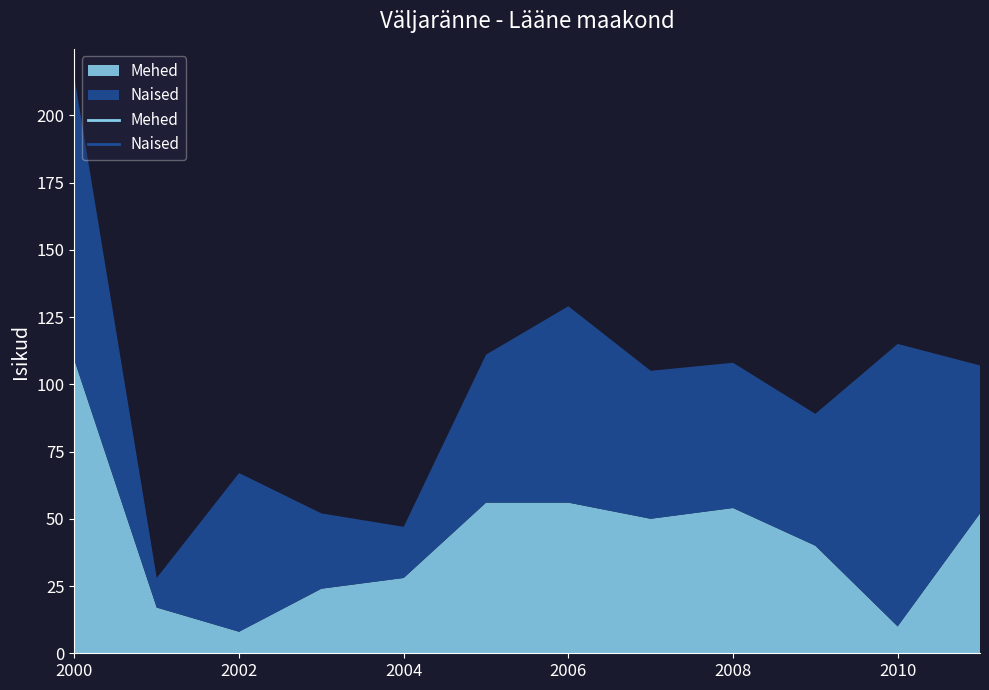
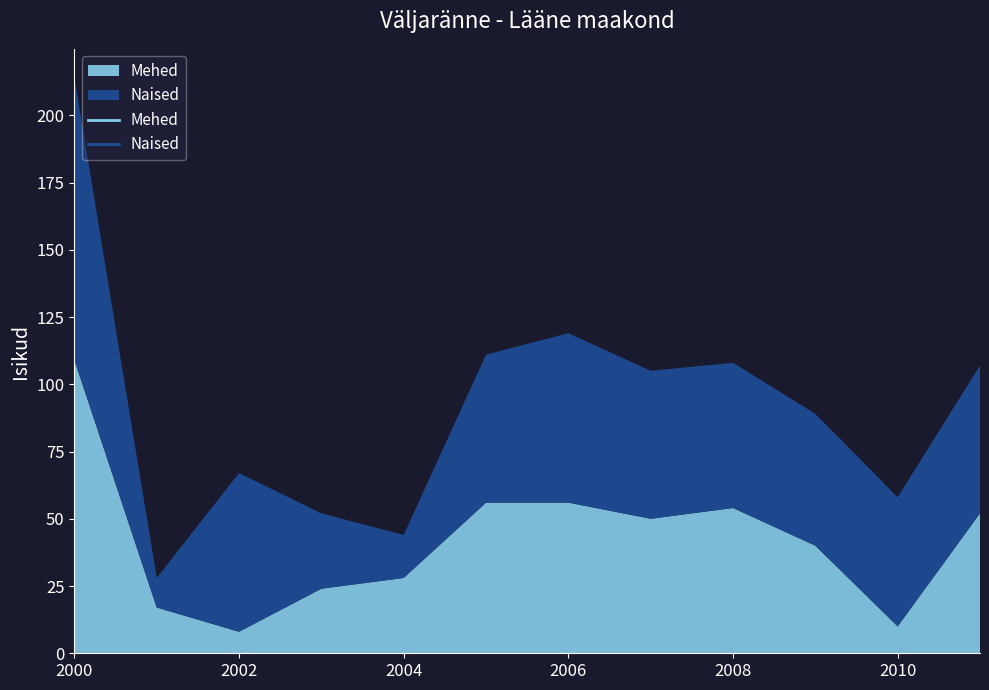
Naised, 2004: 19 -> 16
Naised, 2006: 73 -> 63
Naised, 2010: 105 -> 48
